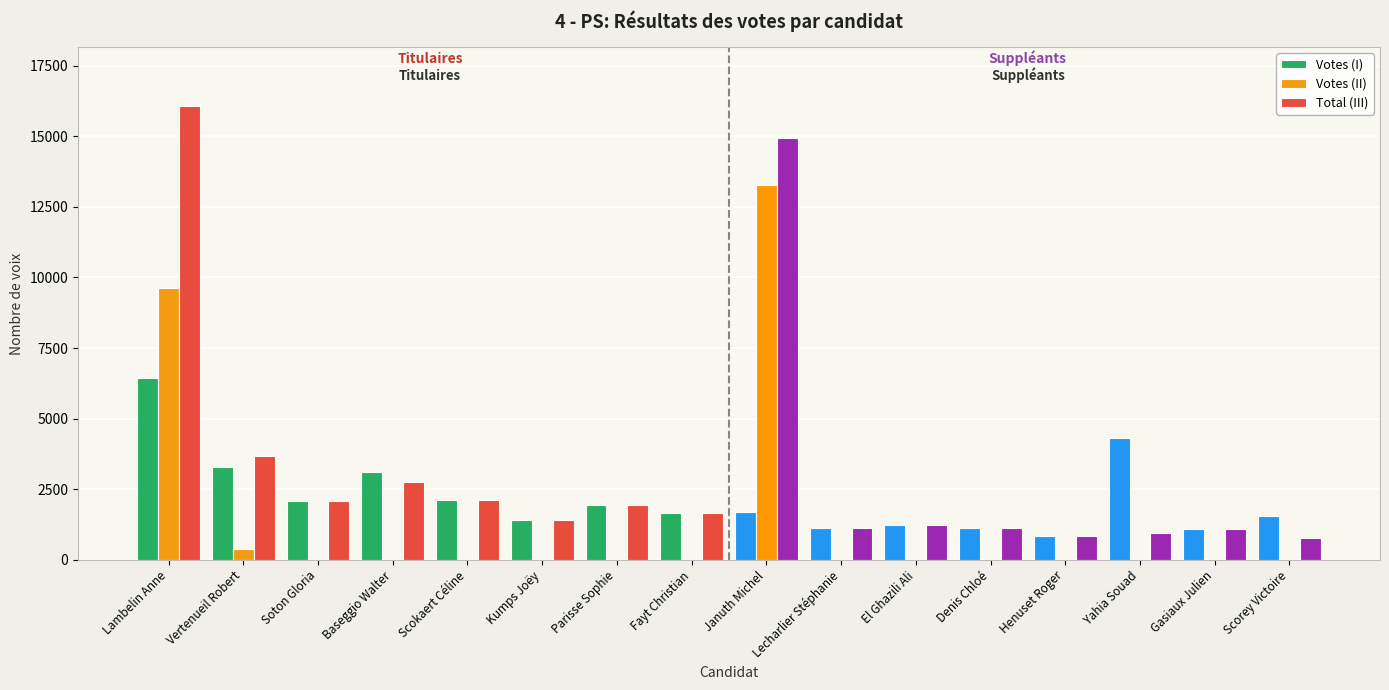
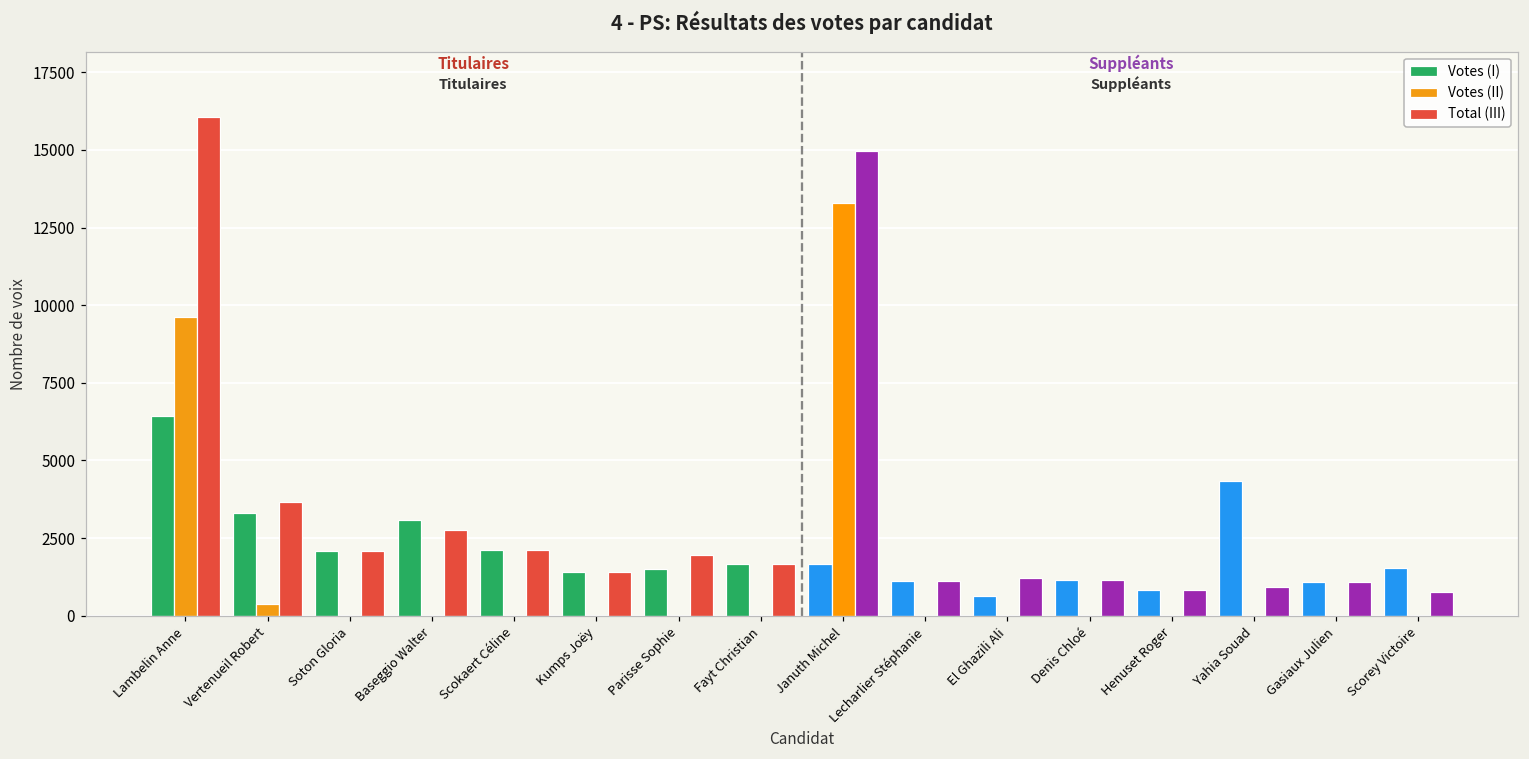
Votes (I), Parisse Sophie: 1900 -> 1500
Votes (I), El Ghazili Ali: 1200 -> 600
